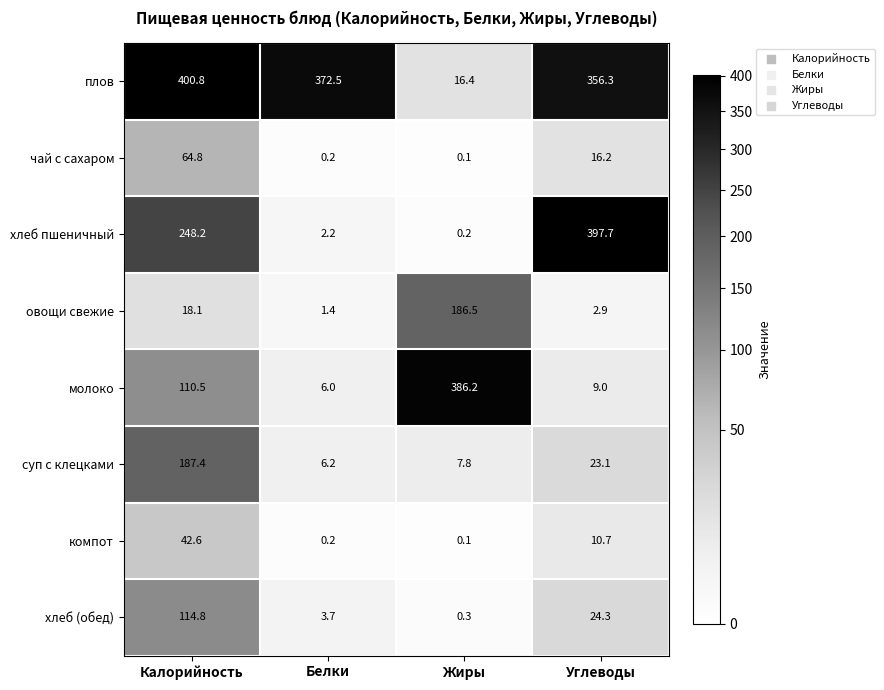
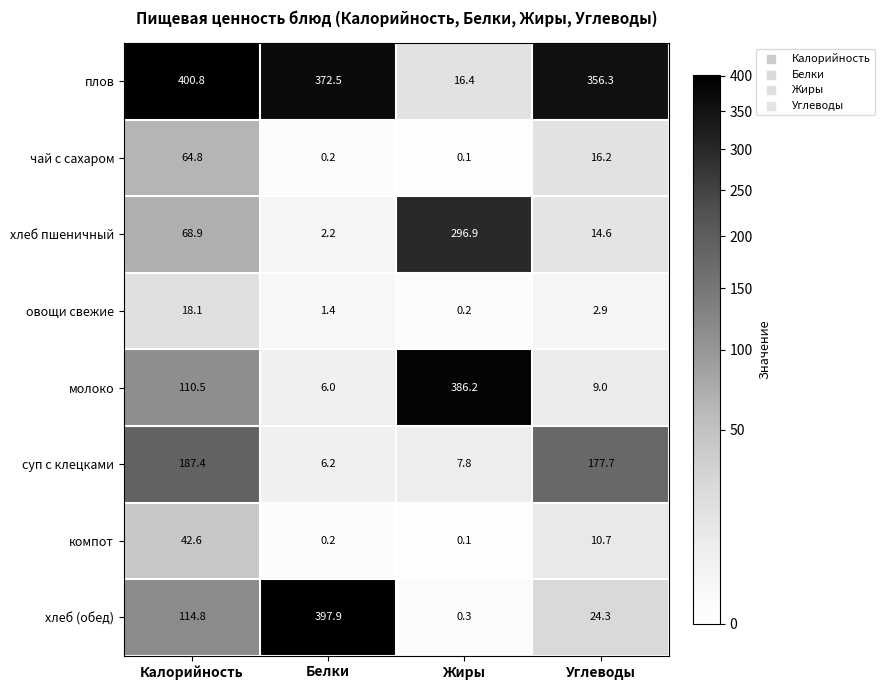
хлеб пшеничный, Калорийность: 248.2 -> 68.9
хлеб пшеничный, Жиры: 0.2 -> 296.9
хлеб пшеничный, Углеводы: 397.7 -> 14.6
овощи свежие, Жиры: 186.5 -> 0.2
суп с клецками, Углеводы: 23.1 -> 177.7
хлеб (обед), Белки: 3.7 -> 397.9
